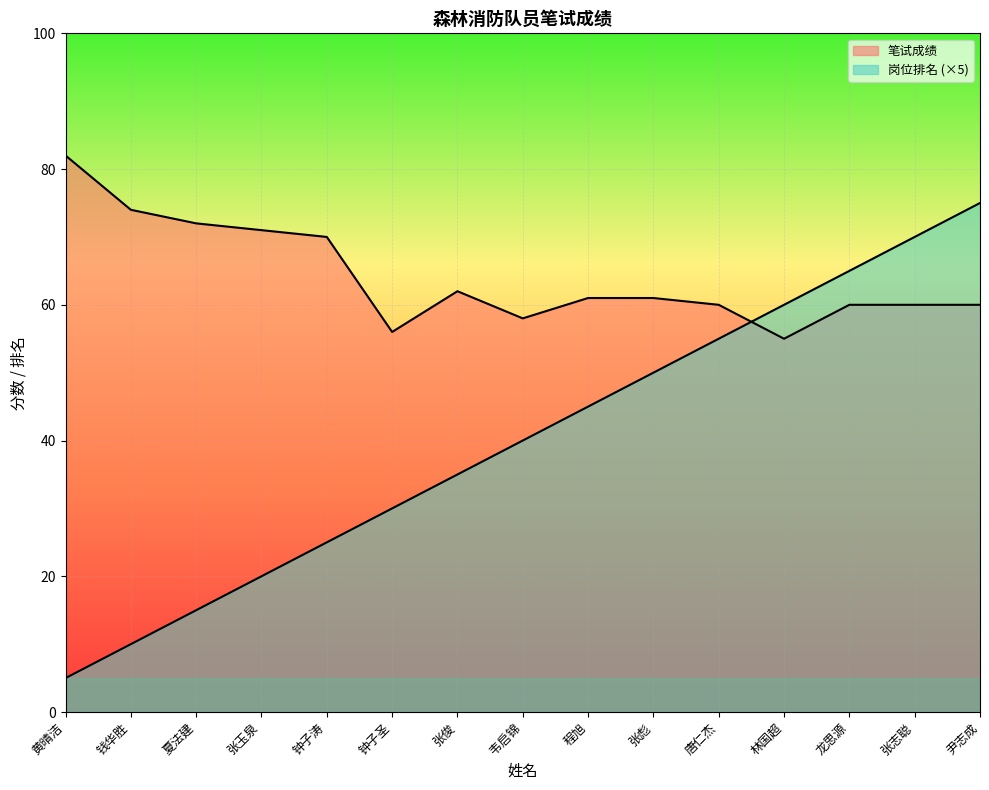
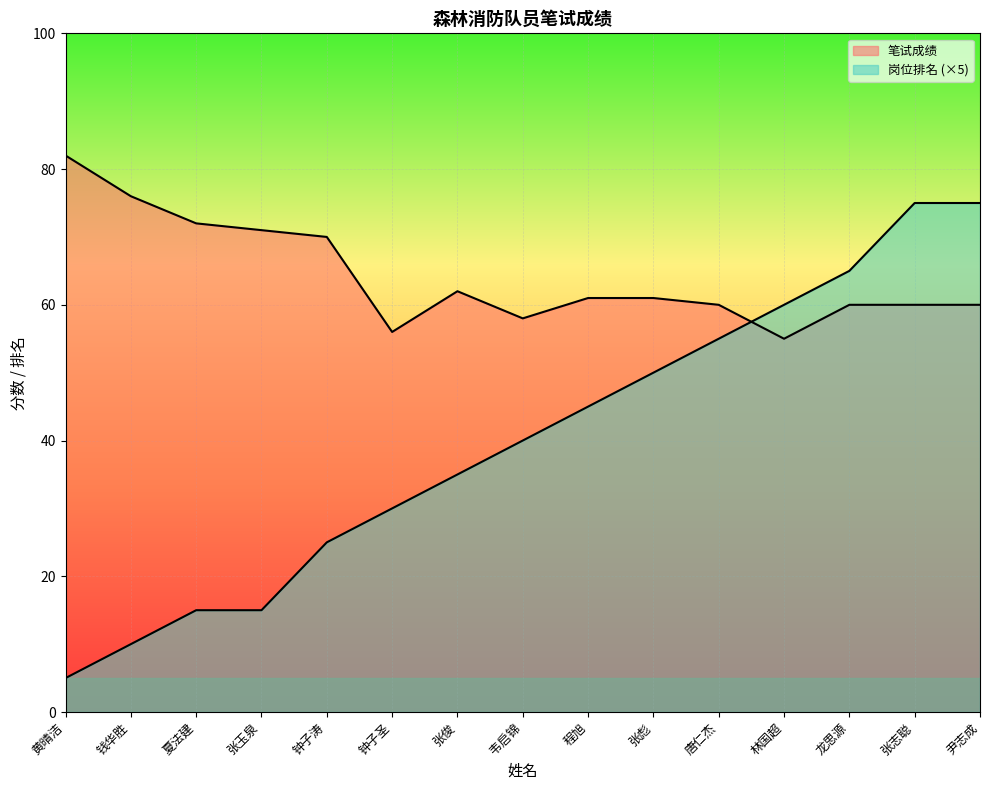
笔试成绩, 钱华胜: 74 -> 76
岗位排名 (×5), 张玉泉: 20 -> 15
岗位排名 (×5), 张志聪: 70 -> 75
